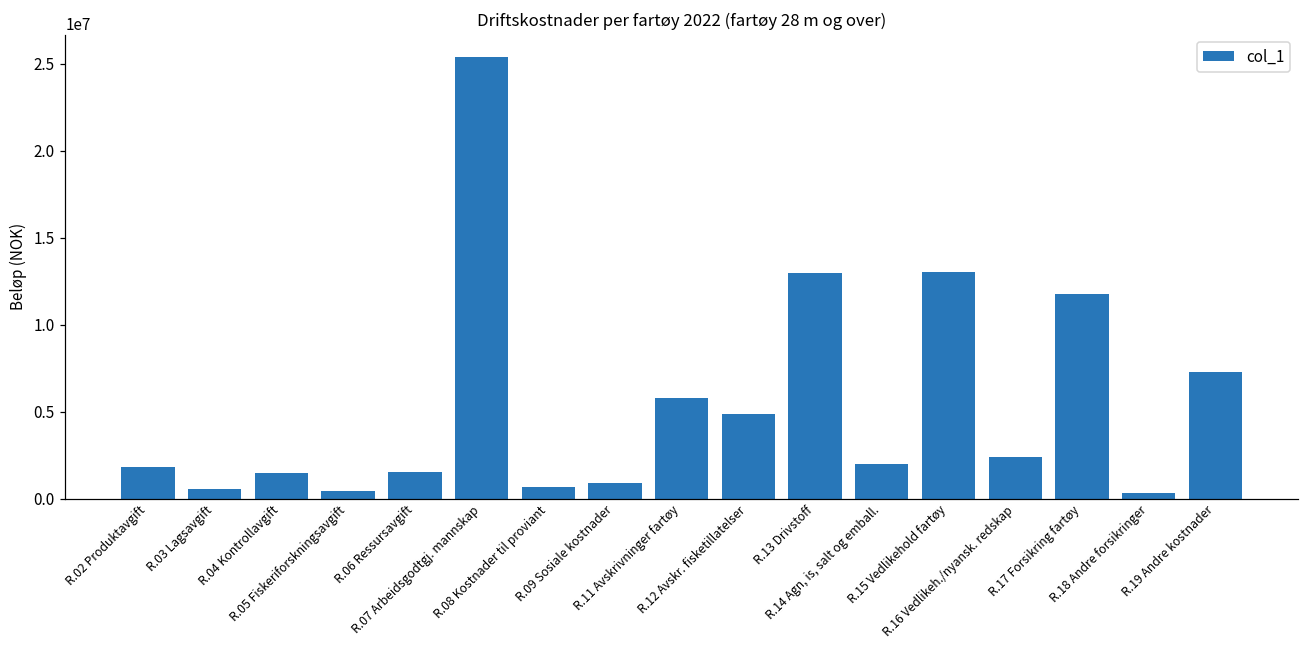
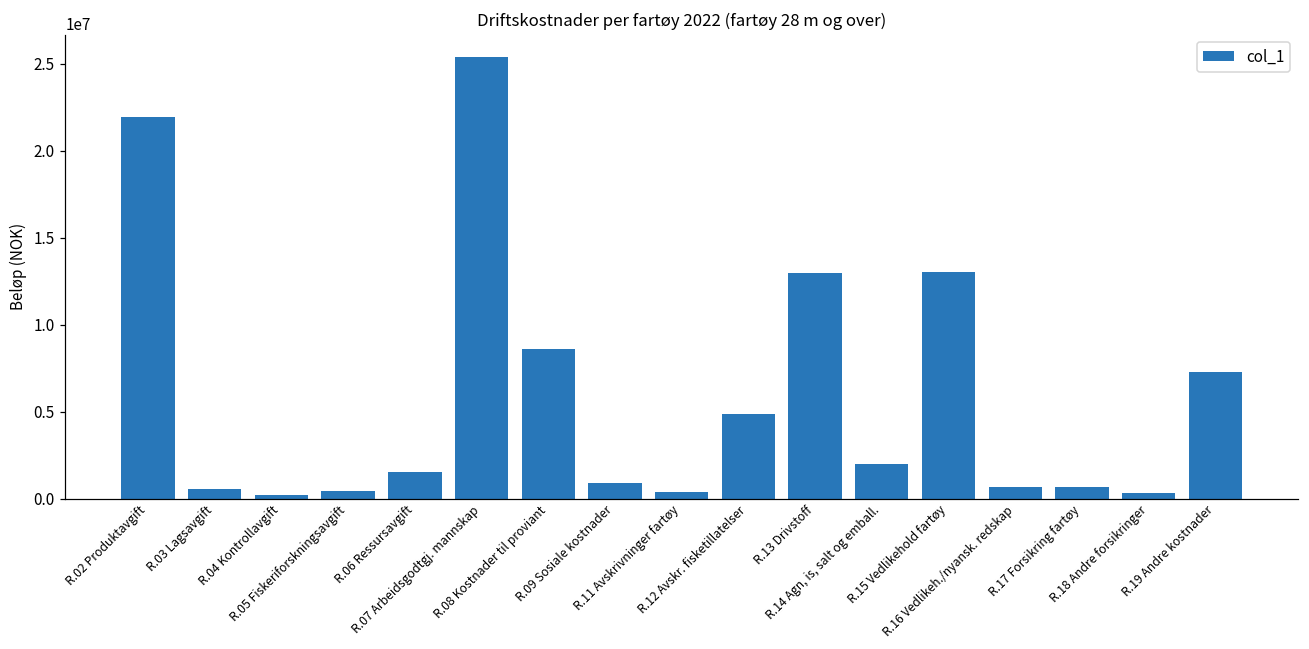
R.02 Produktavgift: 1800000 -> 22000000
R.04 Kontrollavgift: 1500000 -> 200000
R.08 Kostnader til proviant: 700000 -> 8600000
R.11 Avskrivninger fartøy: 5800000 -> 400000
R.16 Vedlikeh./nyansk. redskap: 2400000 -> 700000
R.17 Forsikring fartøy: 11800000 -> 600000
